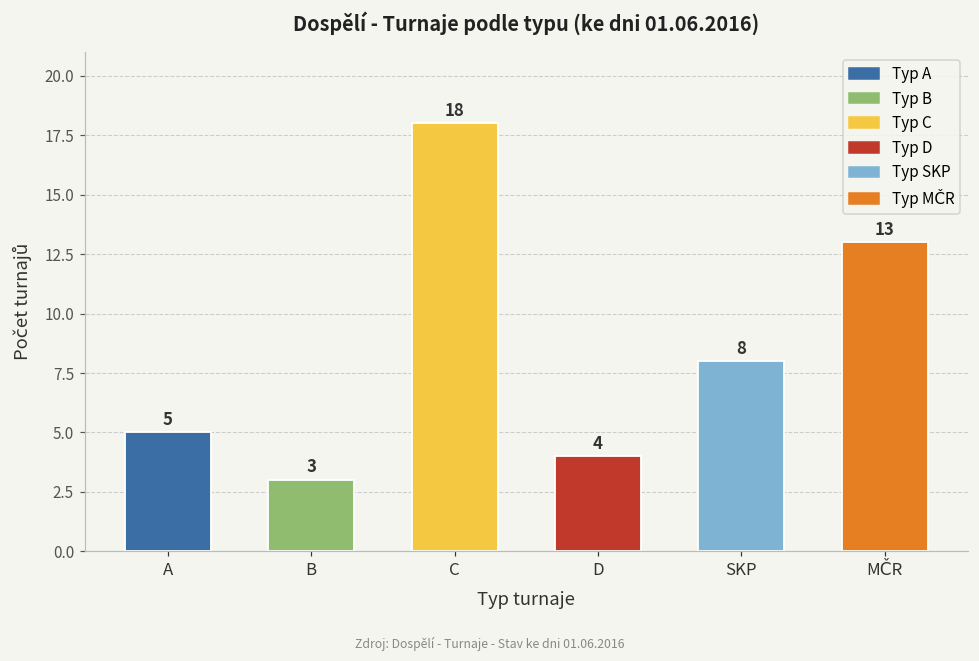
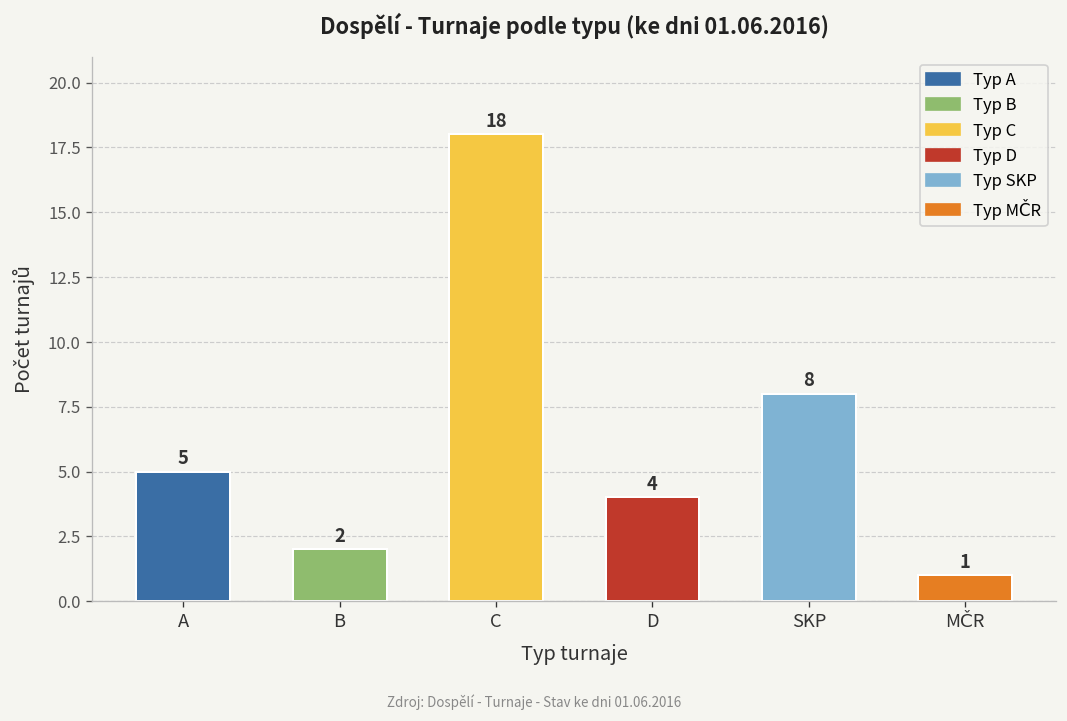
B: 3 -> 2
MČR: 13 -> 1
